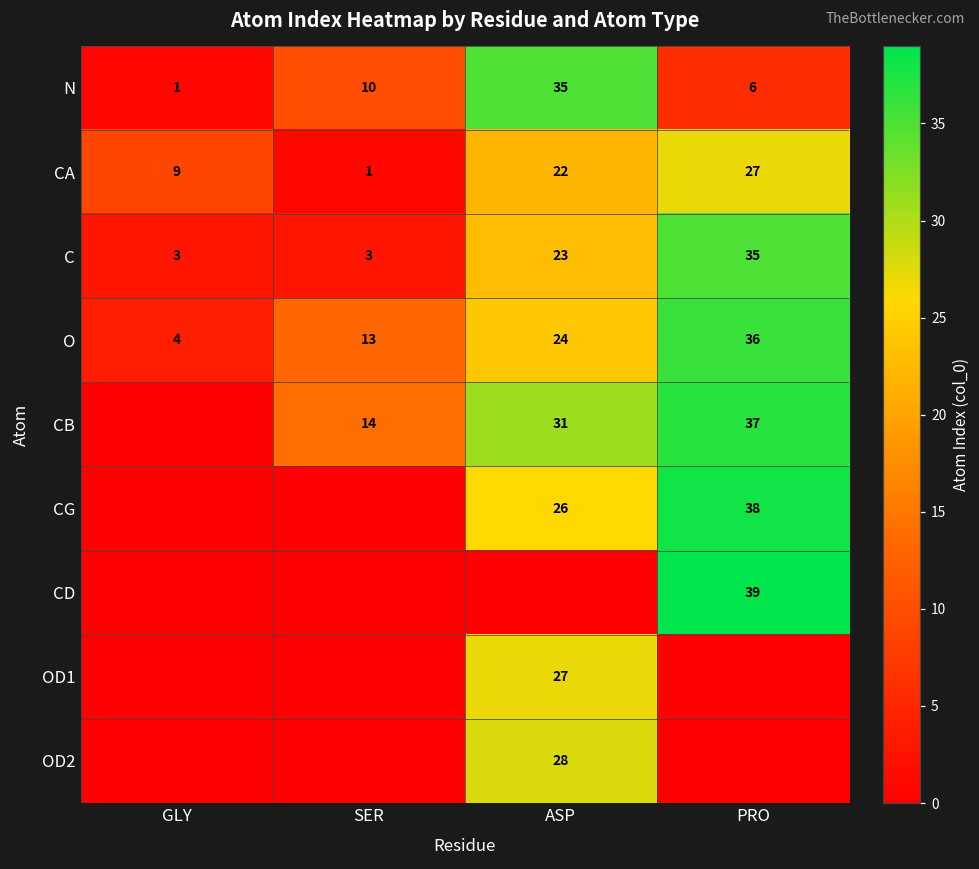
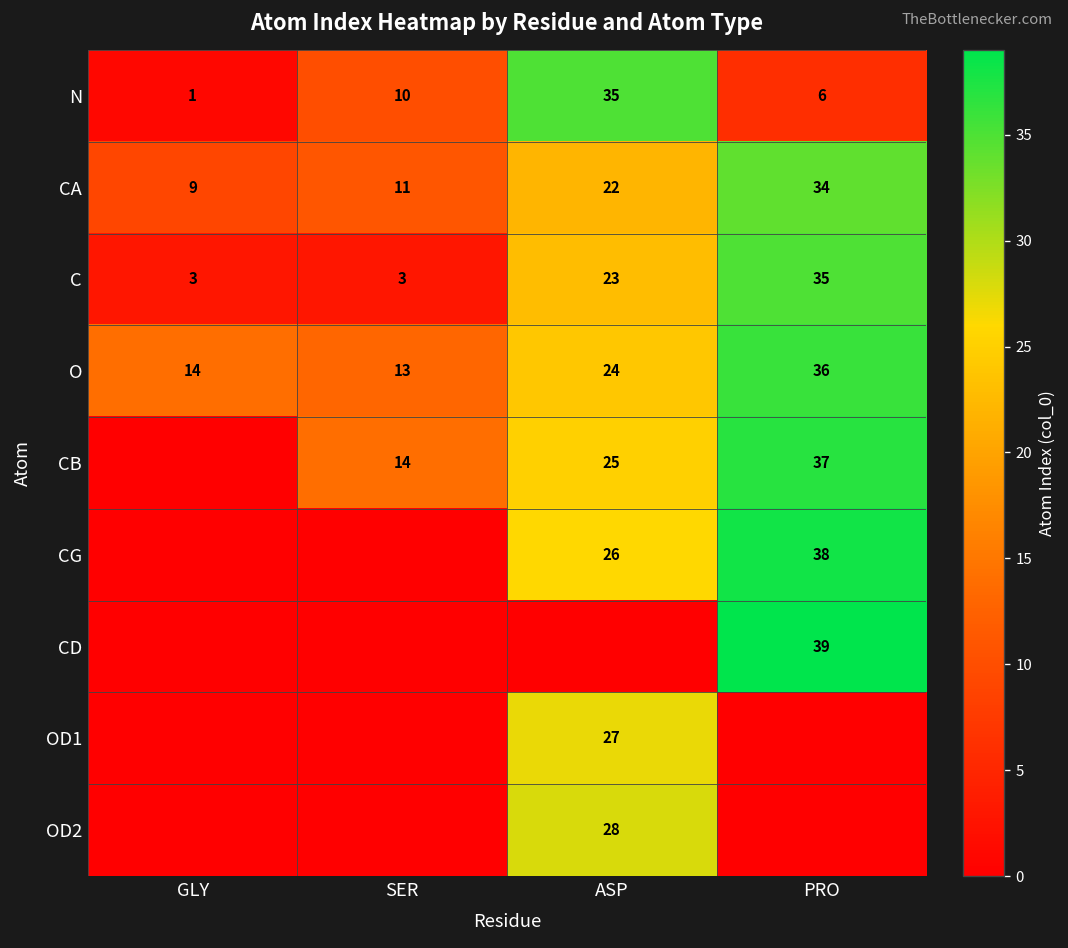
CA, SER: 1 -> 11
CA, PRO: 27 -> 34
O, GLY: 4 -> 14
CB, ASP: 31 -> 25
